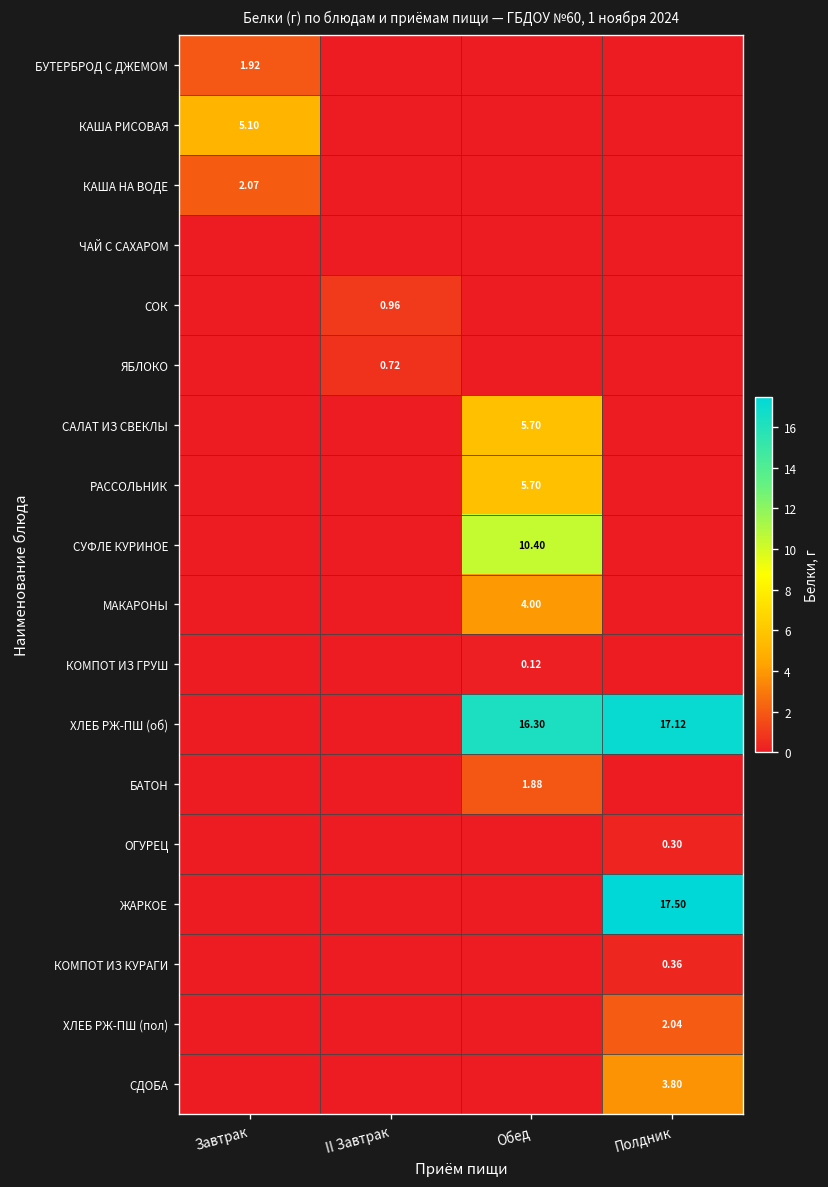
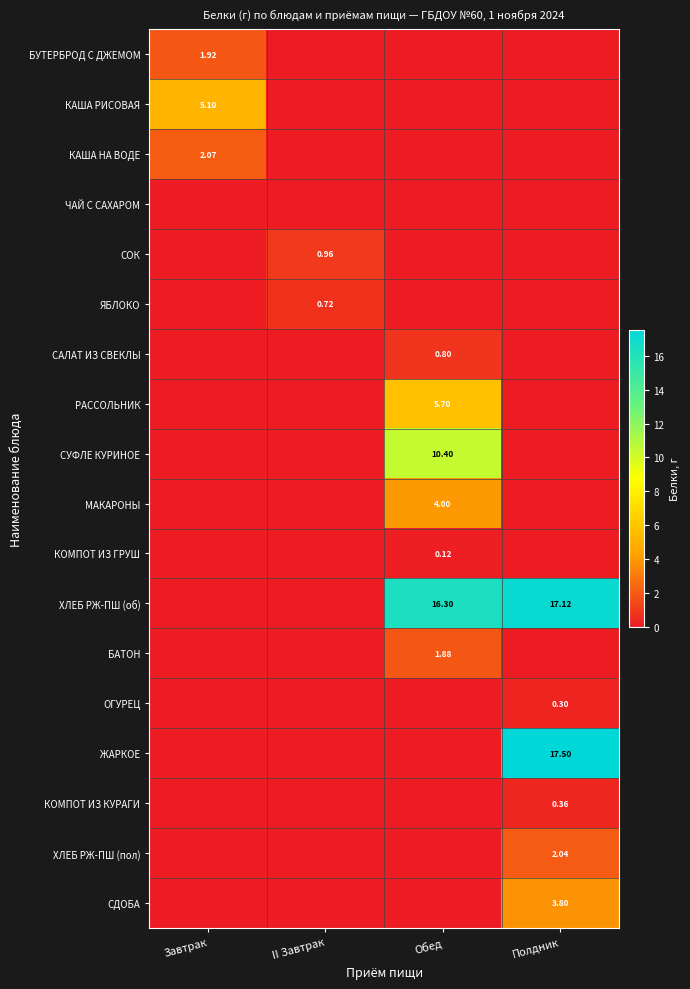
САЛАТ ИЗ СВЕКЛЫ, Обед: 5.70 -> 0.80
